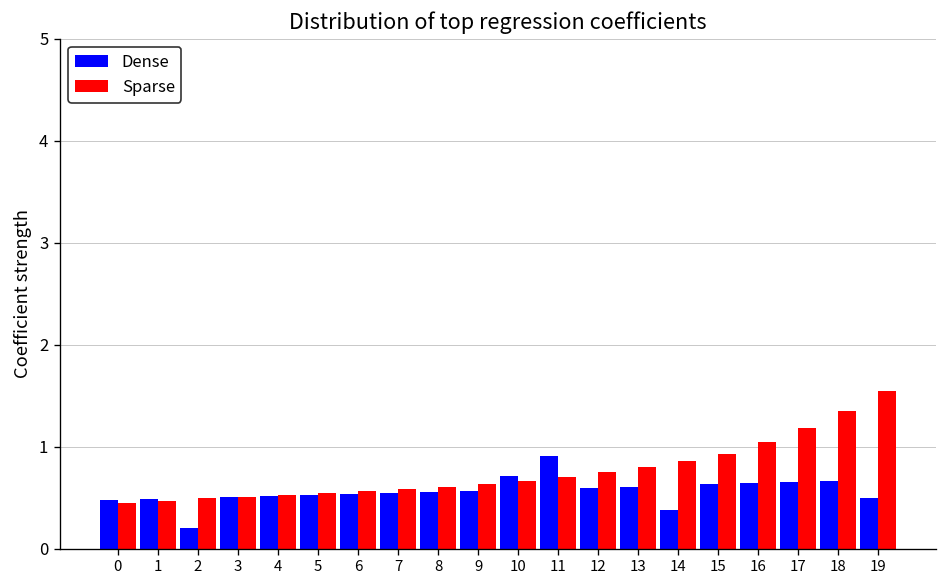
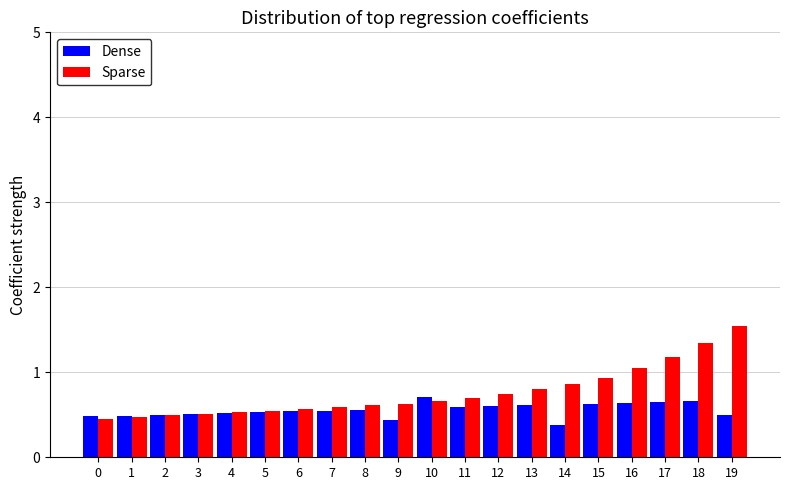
Dense, 2: 0.2 -> 0.5
Dense, 9: 0.6 -> 0.4
Dense, 11: 0.9 -> 0.6
